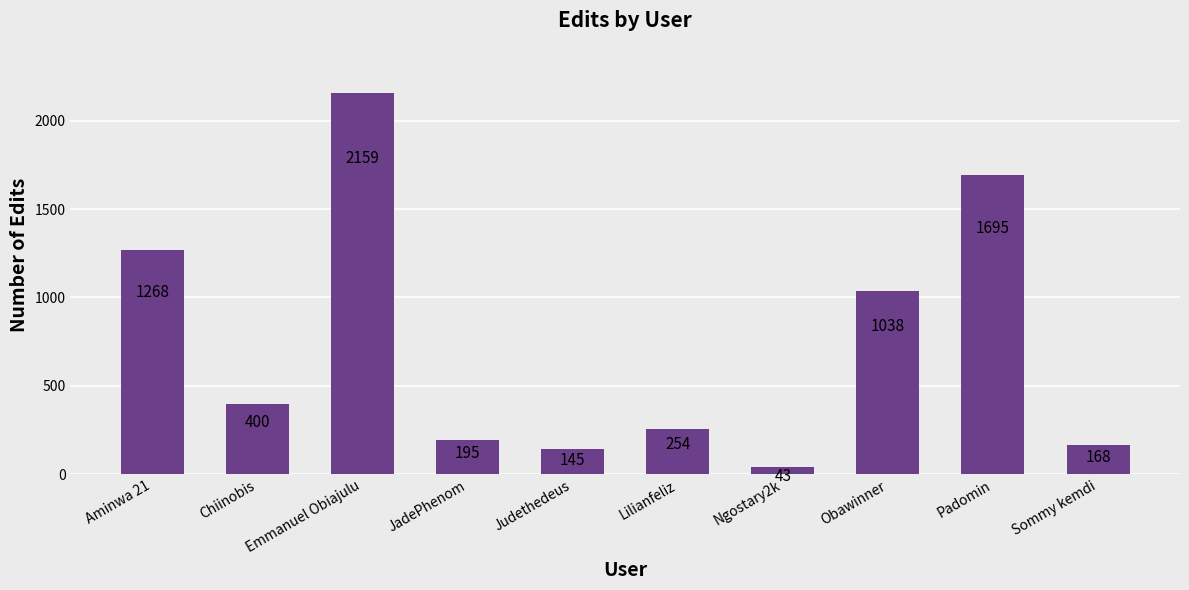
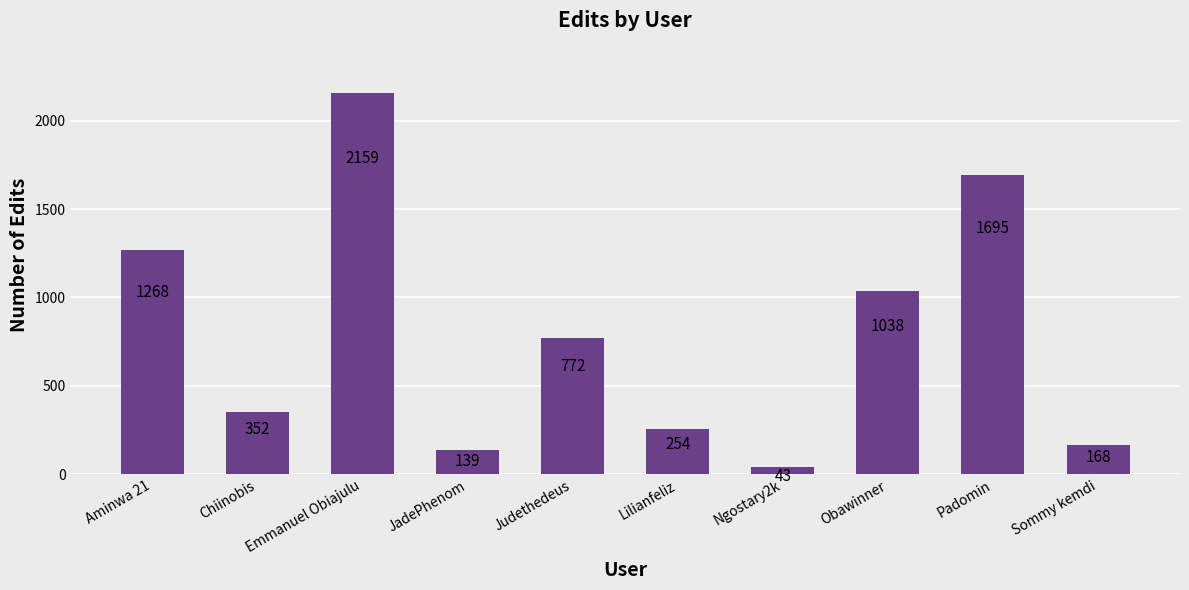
Chiinobis: 400 -> 352
JadePhenom: 195 -> 139
Judethedeus: 145 -> 772
